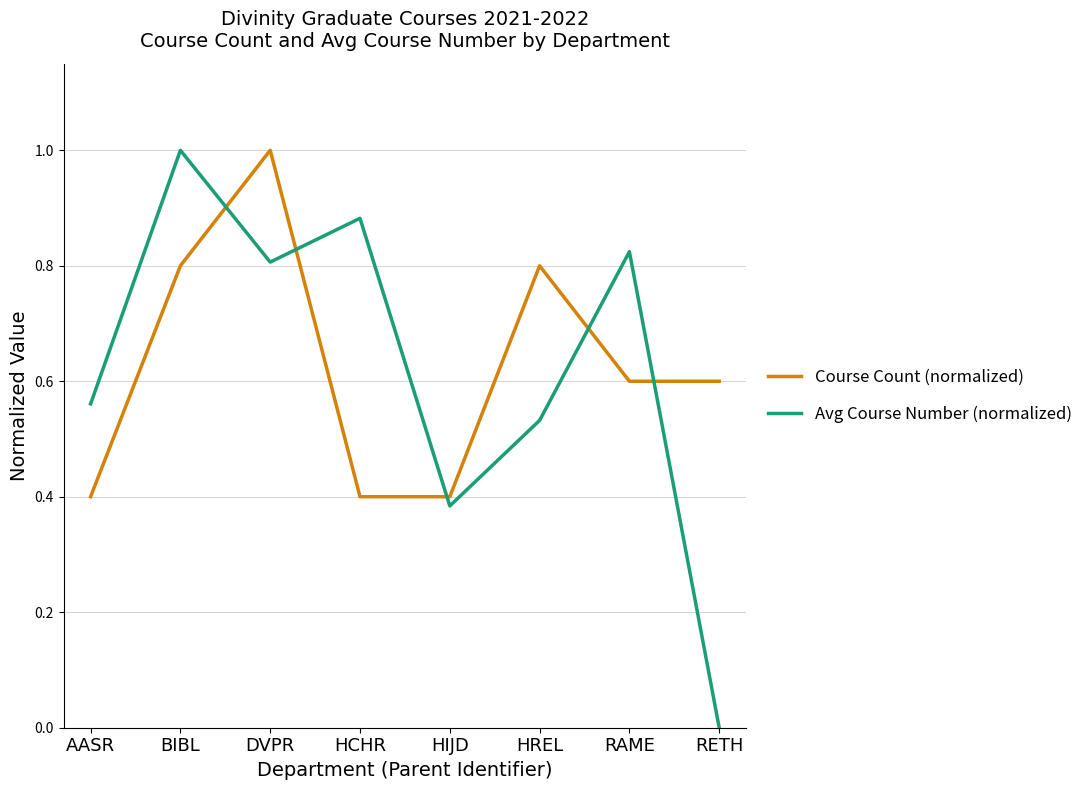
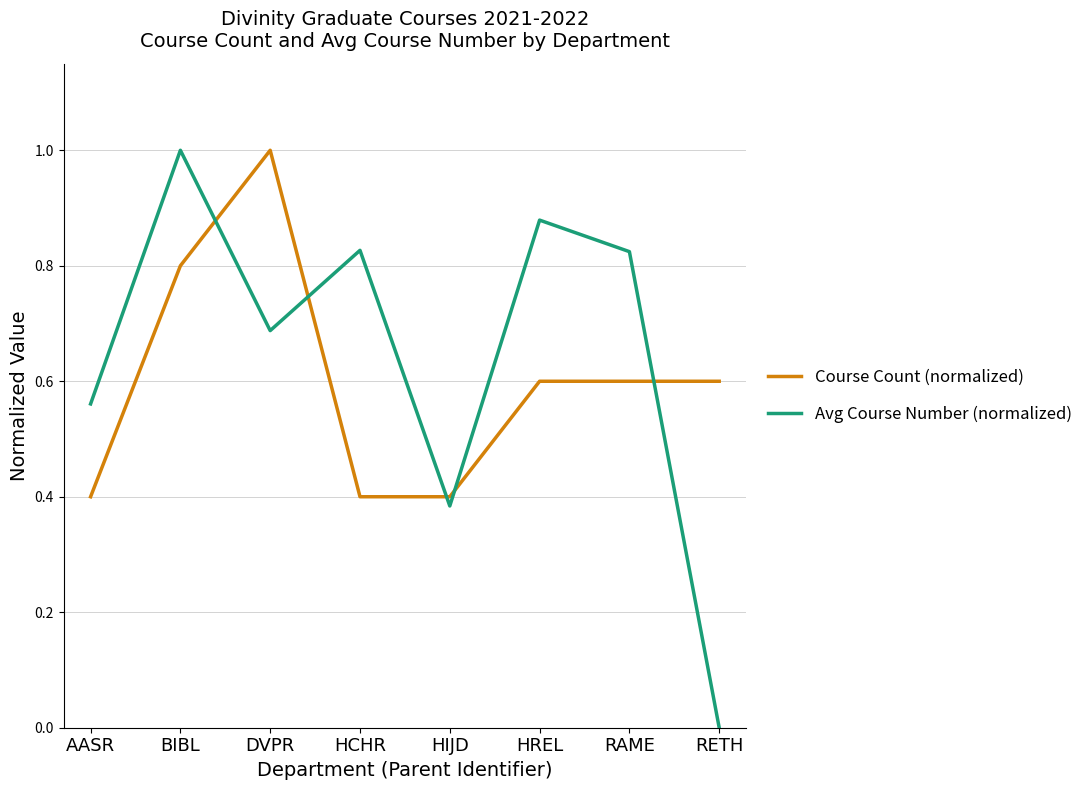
Avg Course Number (normalized), DVPR: 0.81 -> 0.69
Avg Course Number (normalized), HCHR: 0.88 -> 0.83
Course Count (normalized), HREL: 0.80 -> 0.60
Avg Course Number (normalized), HREL: 0.53 -> 0.88
